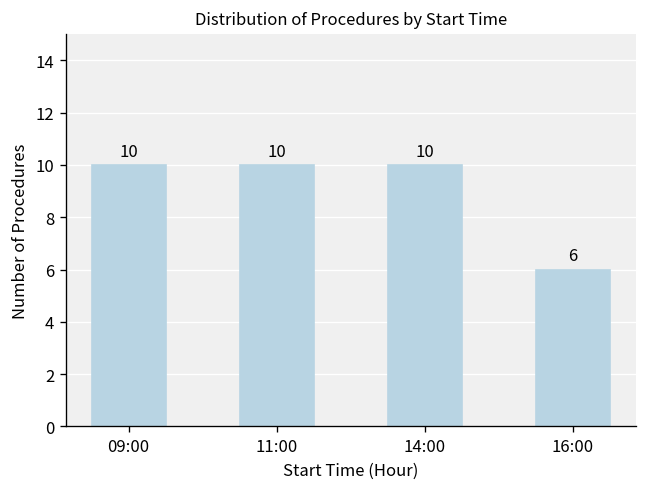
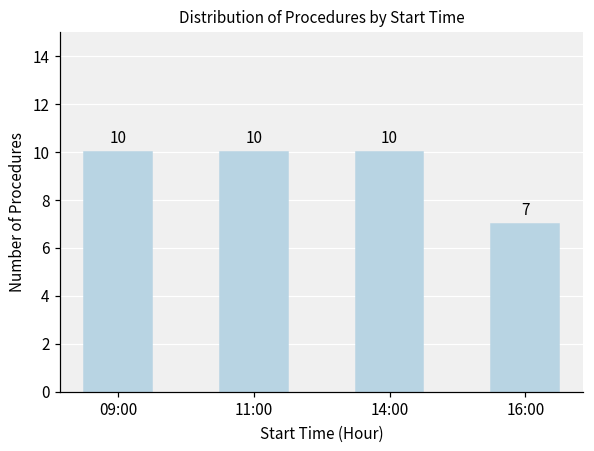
16:00: 6 -> 7
